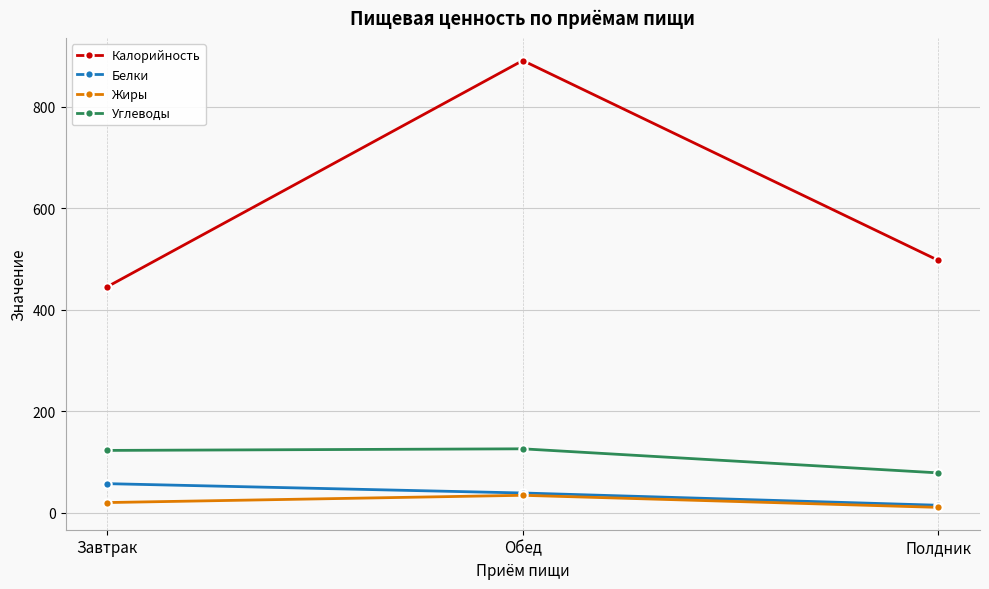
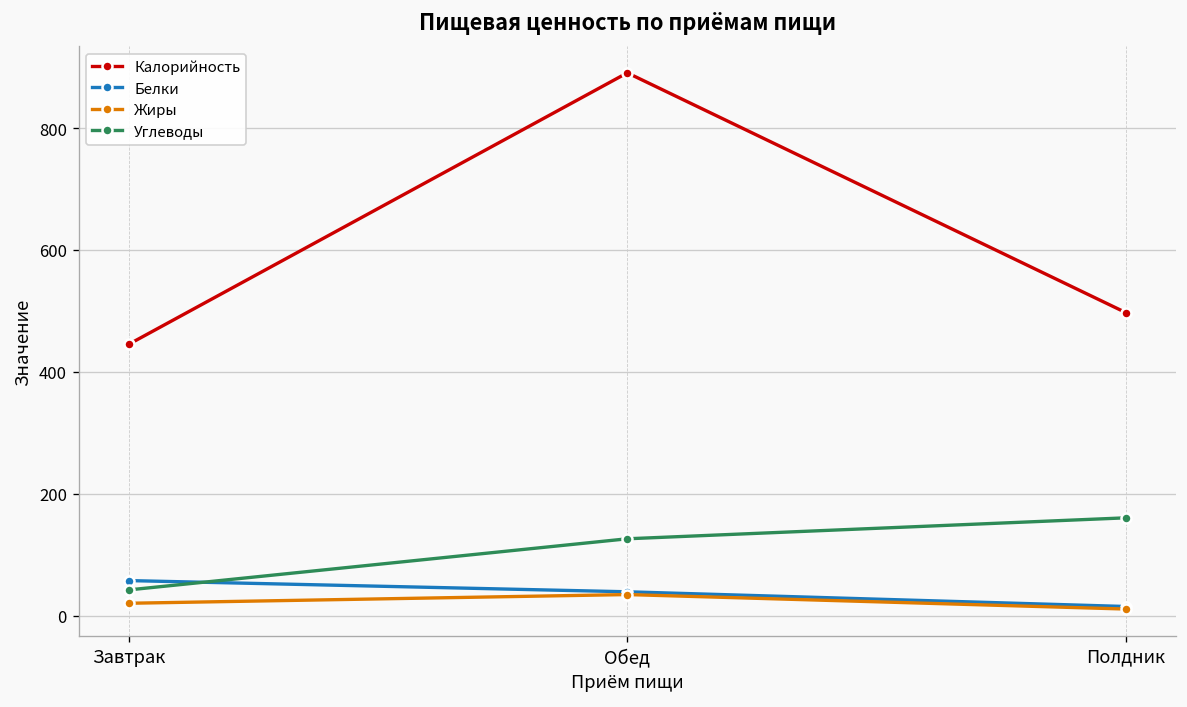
Углеводы, Завтрак: 120 -> 40
Углеводы, Полдник: 80 -> 160
